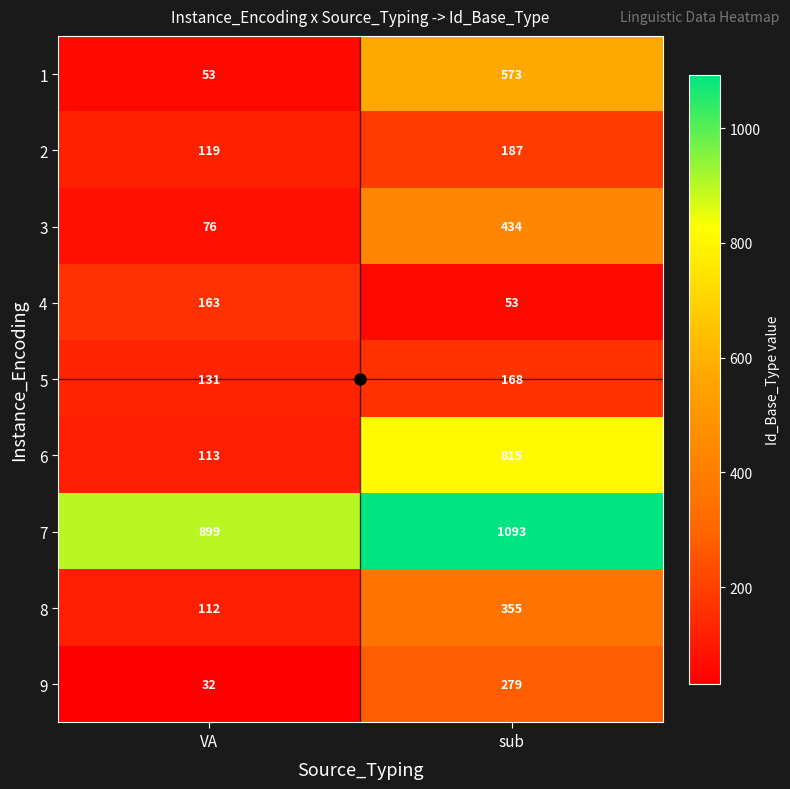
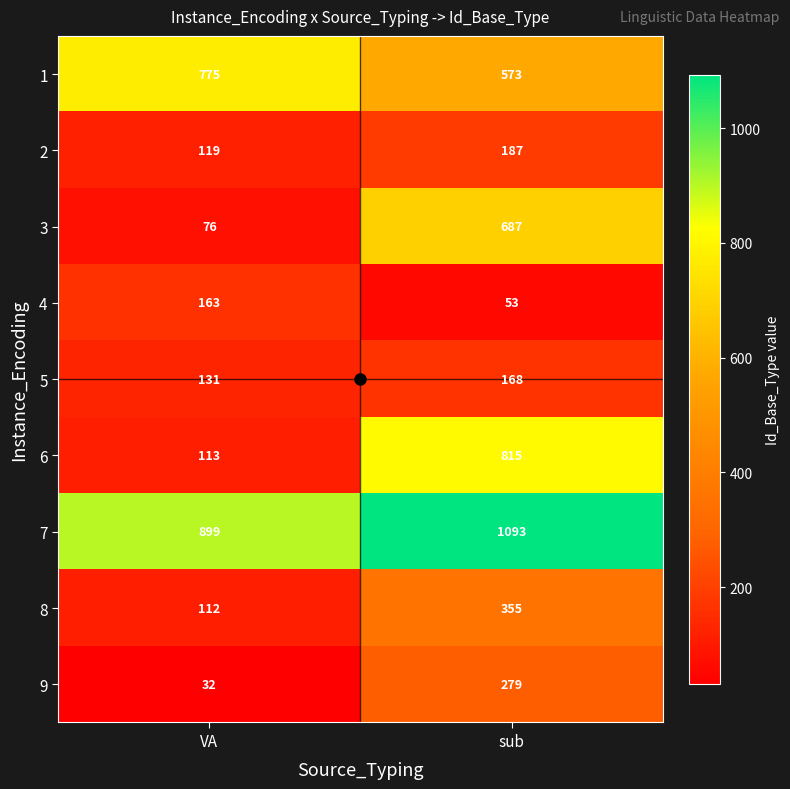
1, VA: 53 -> 775
3, sub: 434 -> 687
